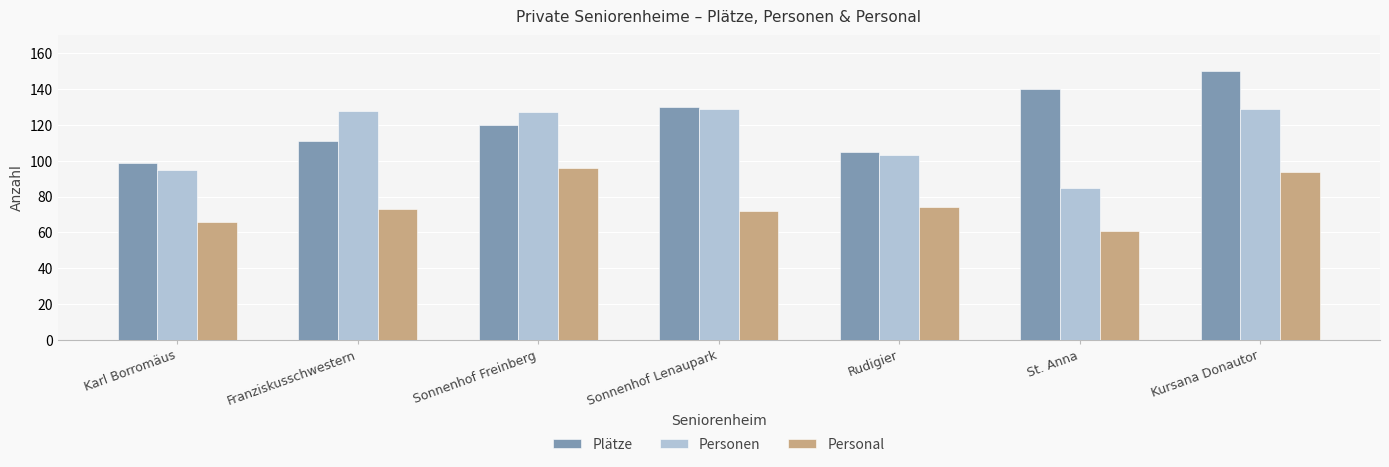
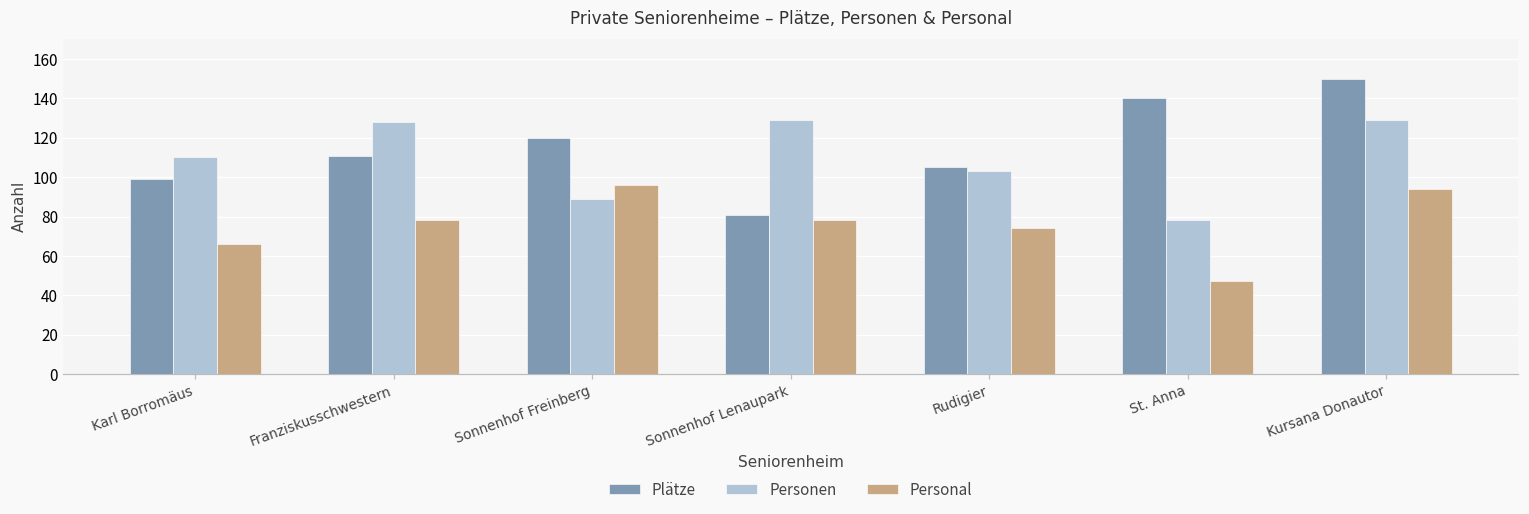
Personen, Karl Borromäus: 95 -> 110
Personal, Franziskusschwestern: 73 -> 78
Personen, Sonnenhof Freinberg: 127 -> 89
Plätze, Sonnenhof Lenaupark: 130 -> 81
Personal, Sonnenhof Lenaupark: 72 -> 78
Personen, St. Anna: 85 -> 78
Personal, St. Anna: 61 -> 47
